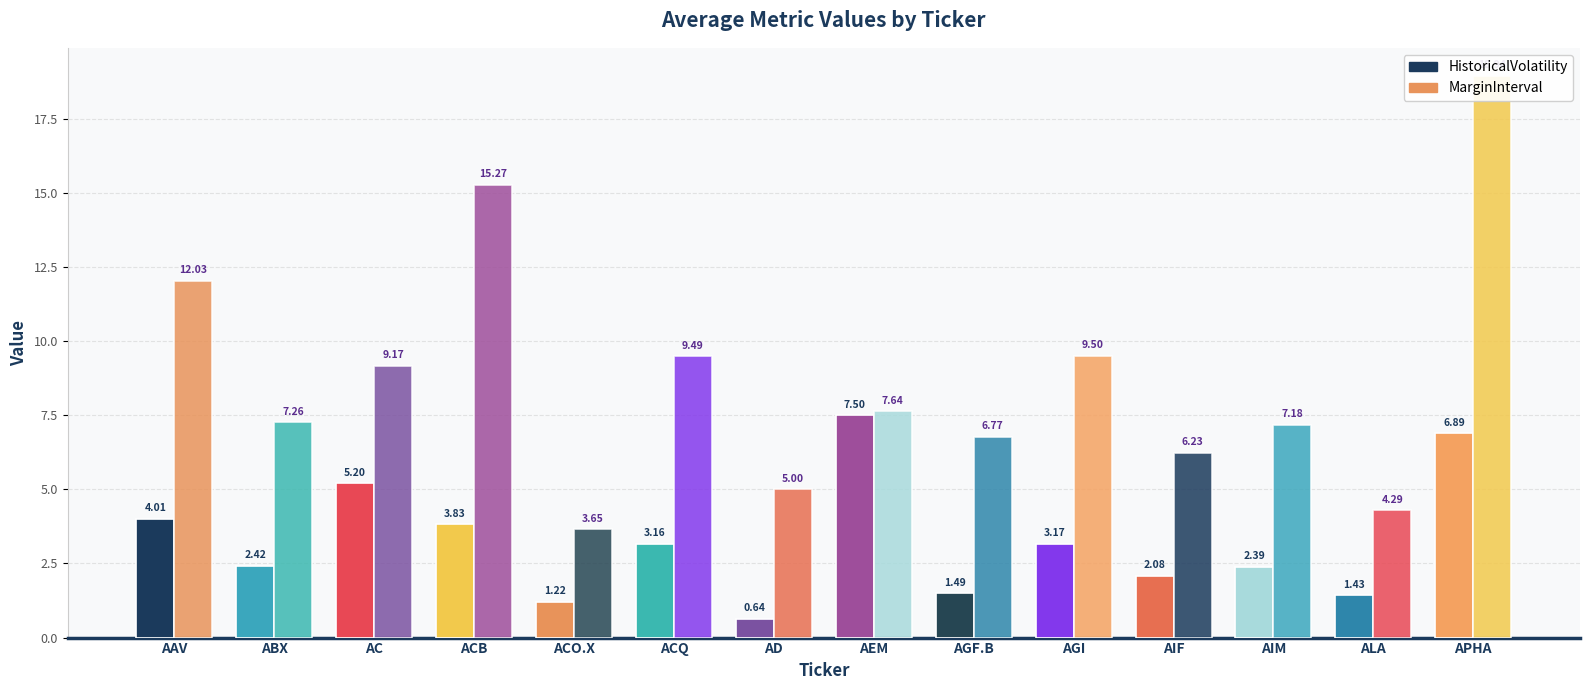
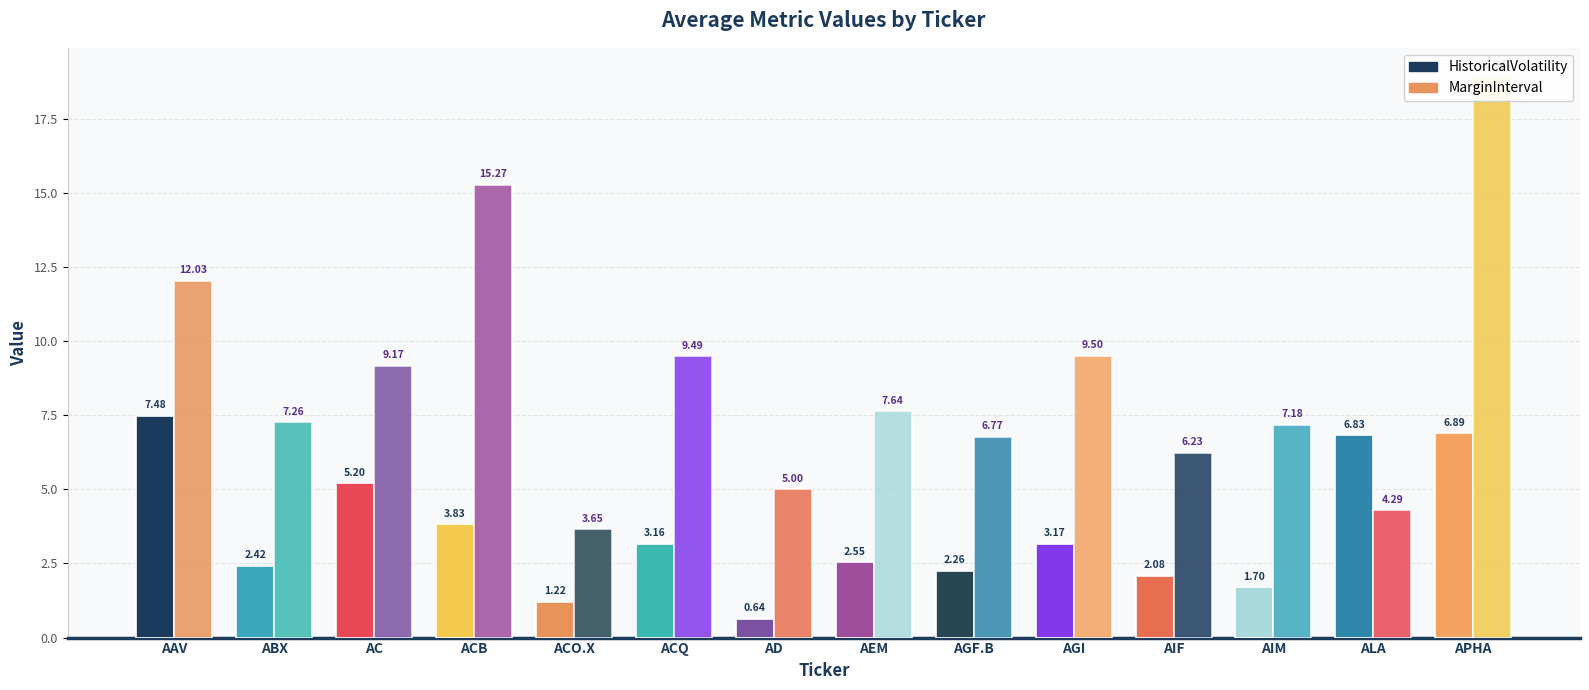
HistoricalVolatility, AAV: 4.01 -> 7.48
HistoricalVolatility, AEM: 7.50 -> 2.55
HistoricalVolatility, AGF.B: 1.49 -> 2.26
HistoricalVolatility, AIM: 2.39 -> 1.70
HistoricalVolatility, ALA: 1.43 -> 6.83
